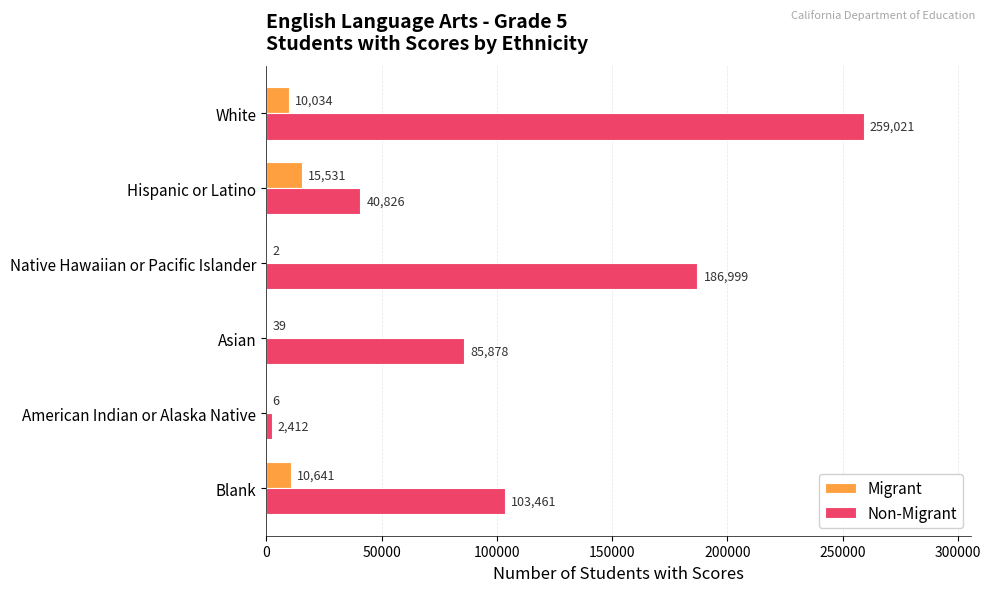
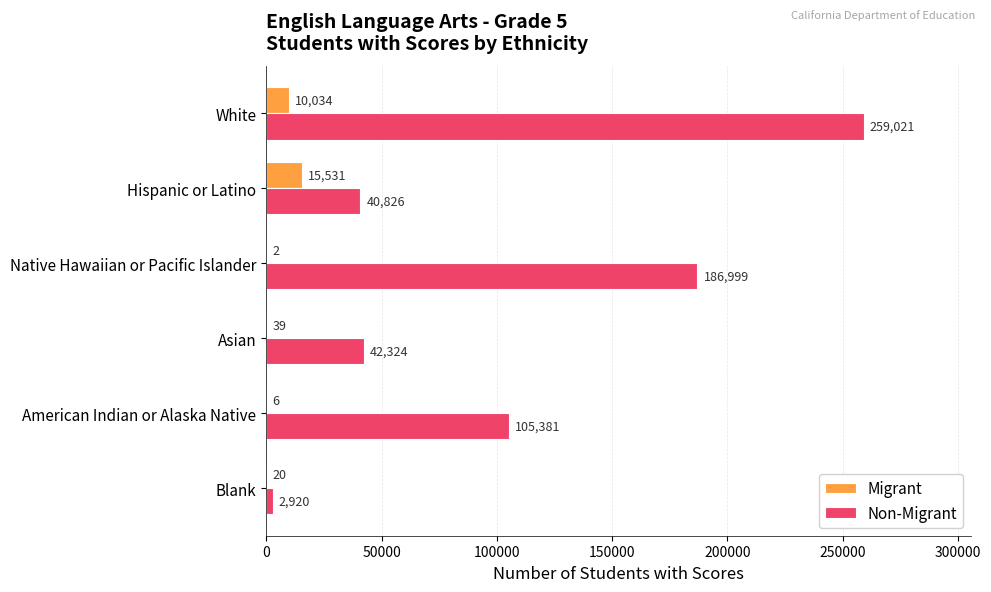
Non-Migrant, Asian: 85,878 -> 42,324
Non-Migrant, American Indian or Alaska Native: 2,412 -> 105,381
Migrant, Blank: 10,641 -> 20
Non-Migrant, Blank: 103,461 -> 2,920
